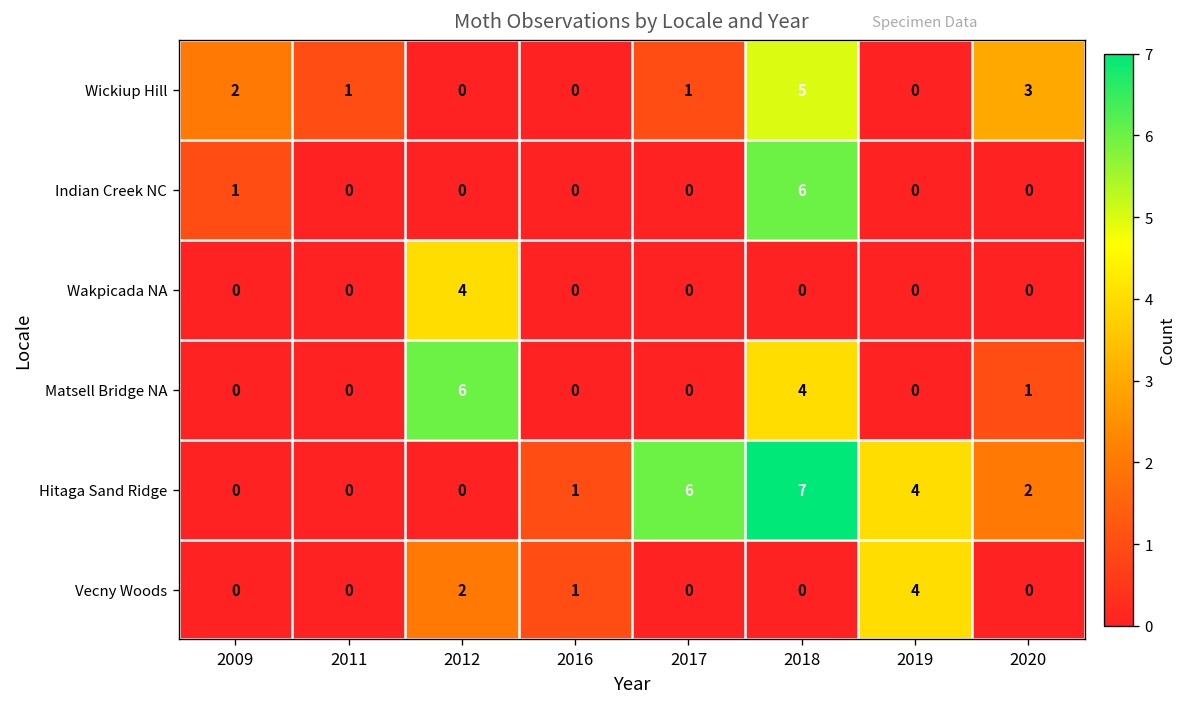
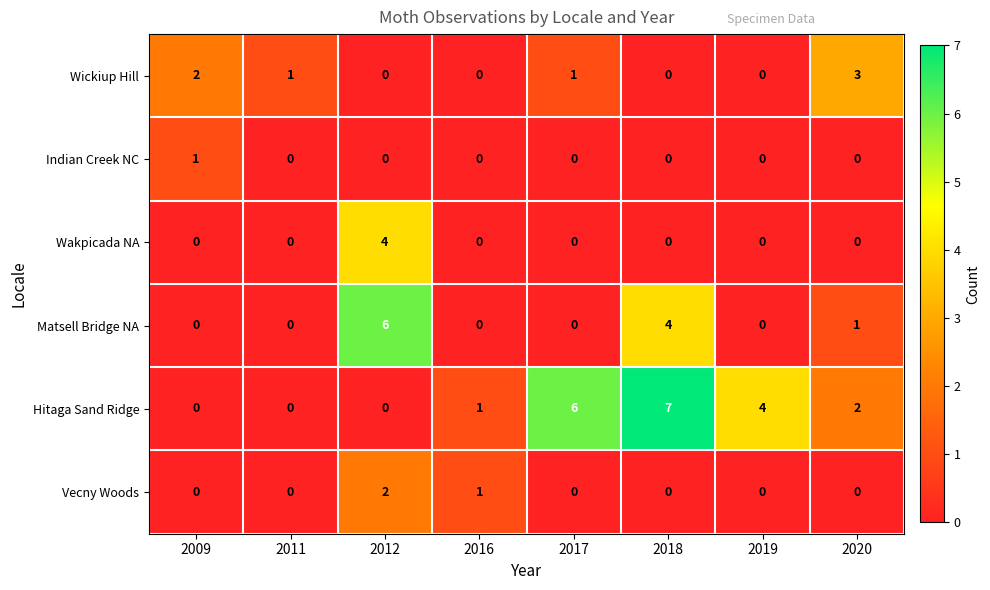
Wickiup Hill, 2018: 5 -> 0
Indian Creek NC, 2018: 6 -> 0
Vecny Woods, 2019: 4 -> 0
